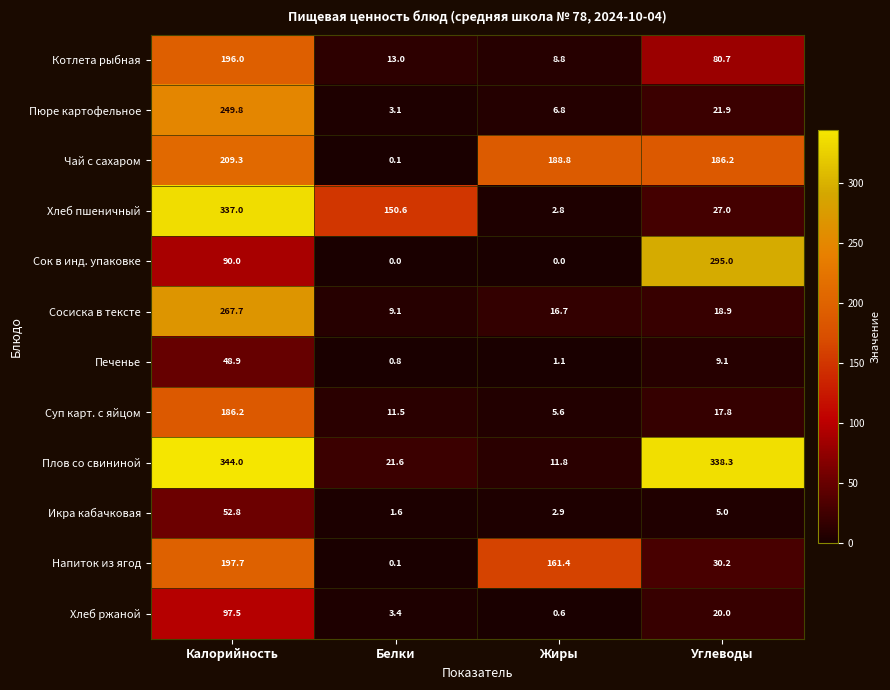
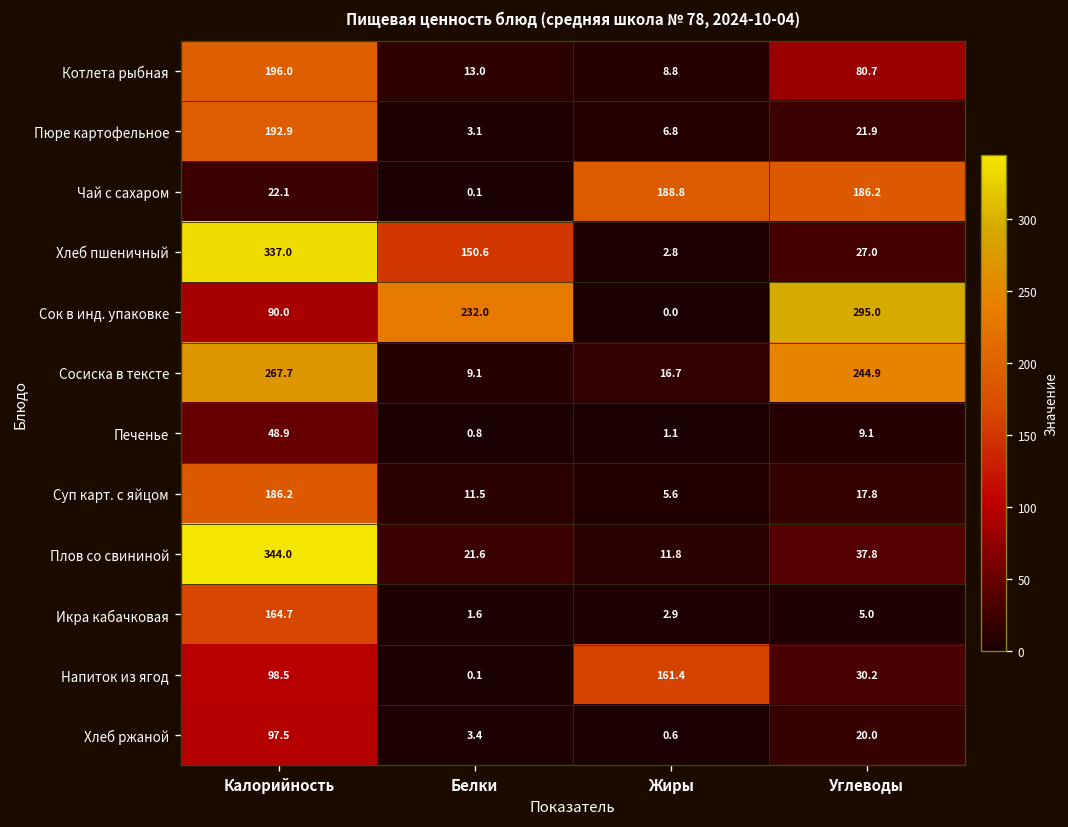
Пюре картофельное, Калорийность: 249.8 -> 192.9
Чай с сахаром, Калорийность: 209.3 -> 22.1
Сок в инд. упаковке, Белки: 0.0 -> 232.0
Сосиска в тексте, Углеводы: 18.9 -> 244.9
Плов со свининой, Углеводы: 338.3 -> 37.8
Икра кабачковая, Калорийность: 52.8 -> 164.7
Напиток из ягод, Калорийность: 197.7 -> 98.5
